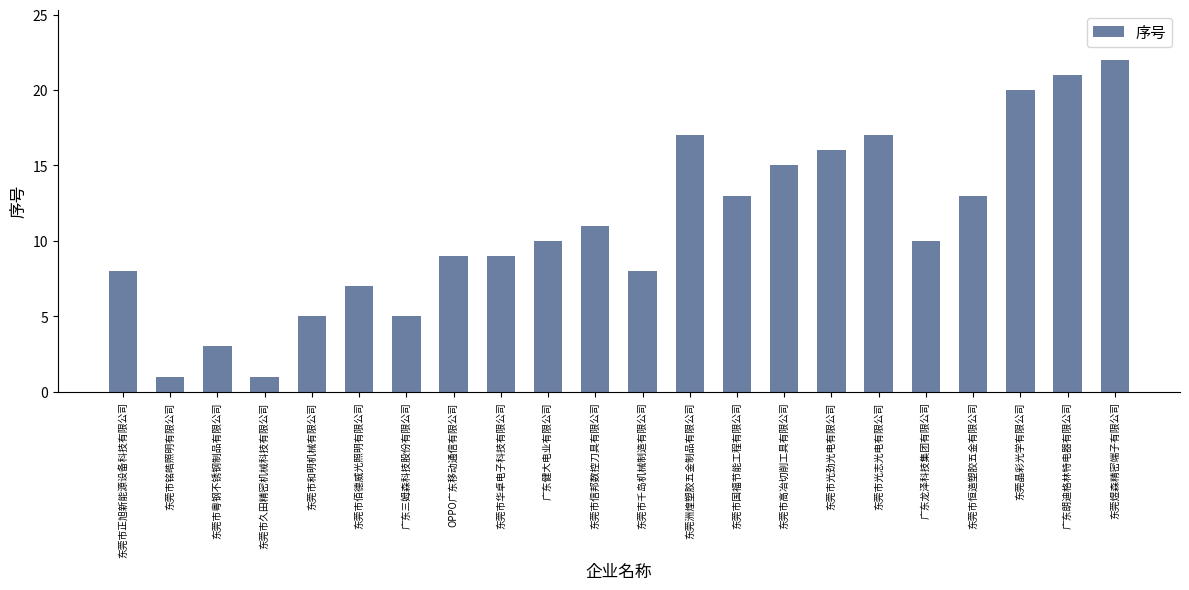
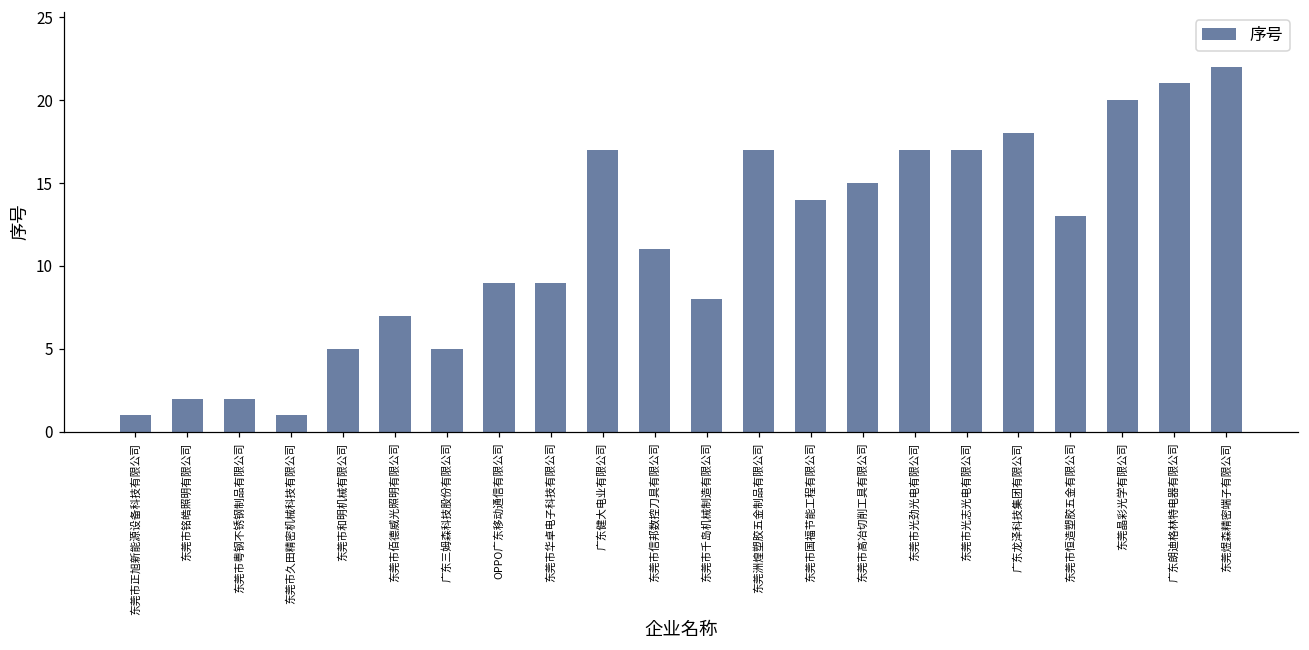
东莞市正旭新能源设备科技有限公司: 8 -> 1
东莞市铭皓照明有限公司: 1 -> 2
东莞市粤钢不锈钢制品有限公司: 3 -> 2
广东健大电业有限公司: 10 -> 17
东莞市国福节能工程有限公司: 13 -> 14
东莞市光劲光电有限公司: 16 -> 17
广东龙泽科技集团有限公司: 10 -> 18
